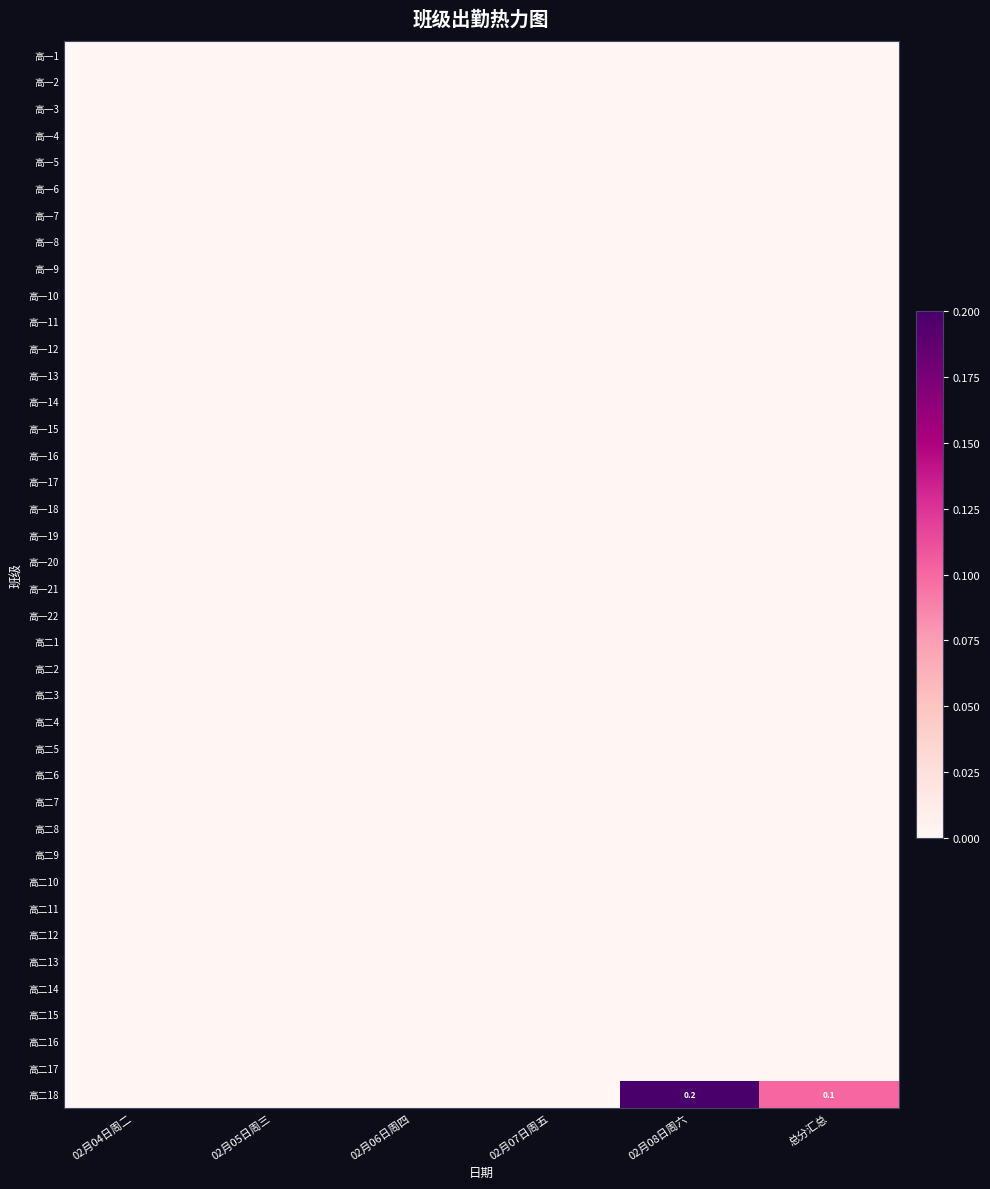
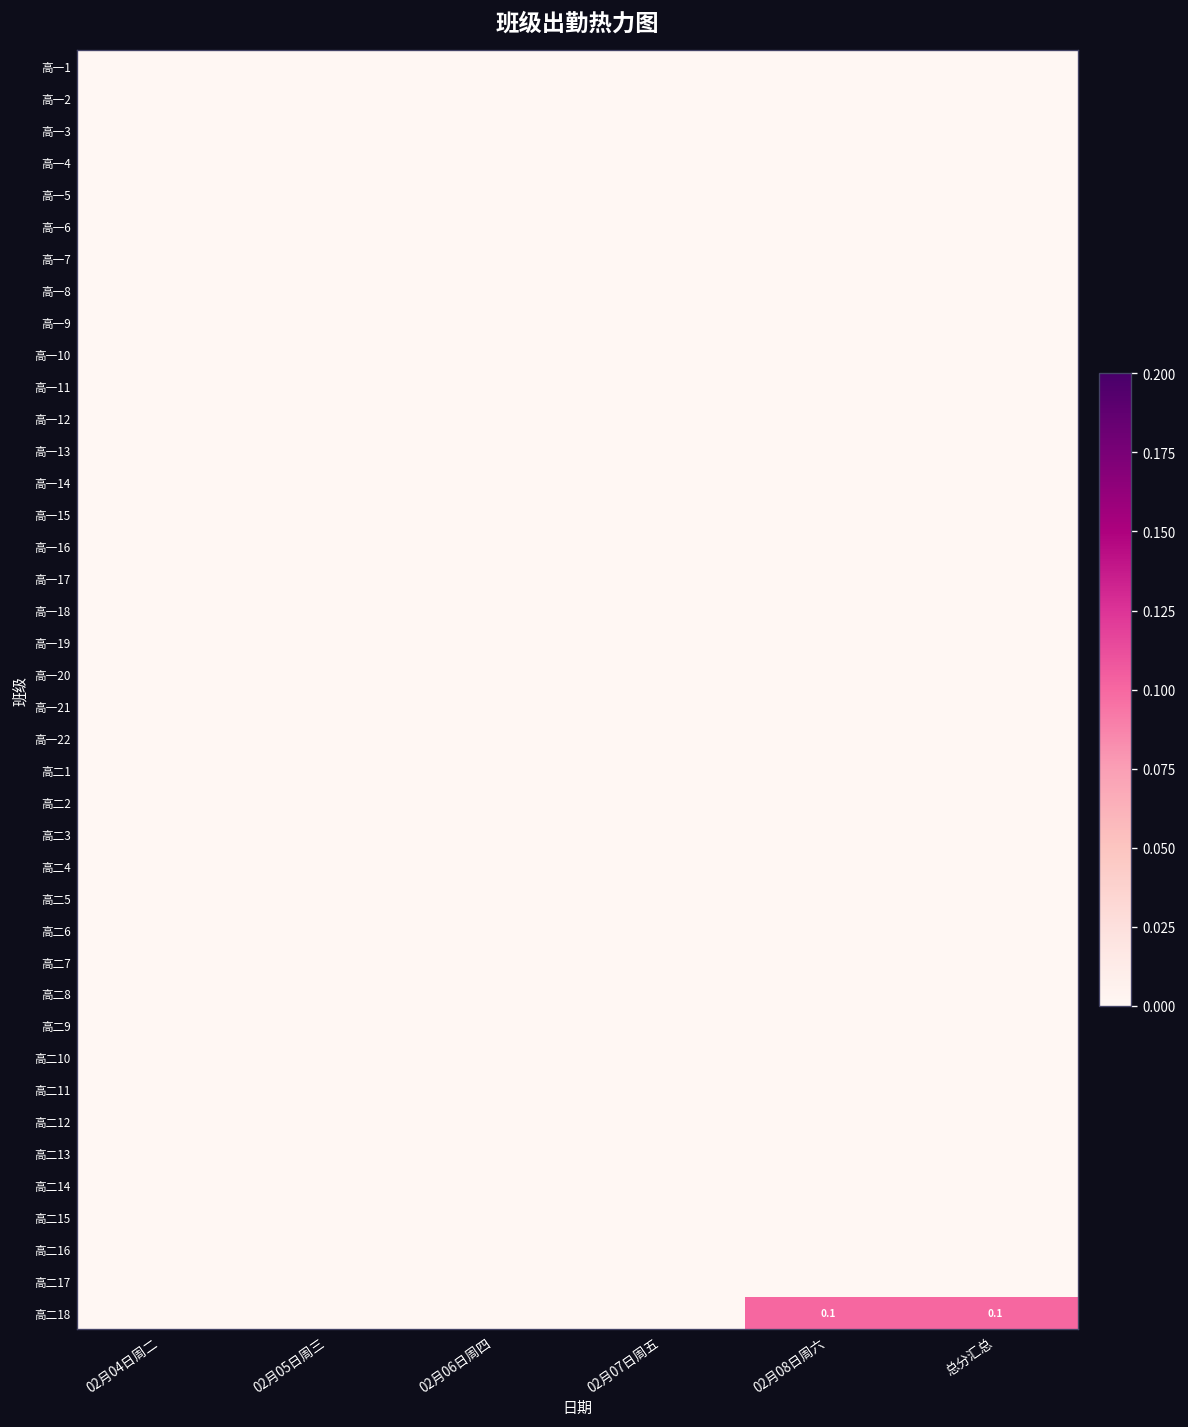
高二18, 02月08日周六: 0.2 -> 0.1
